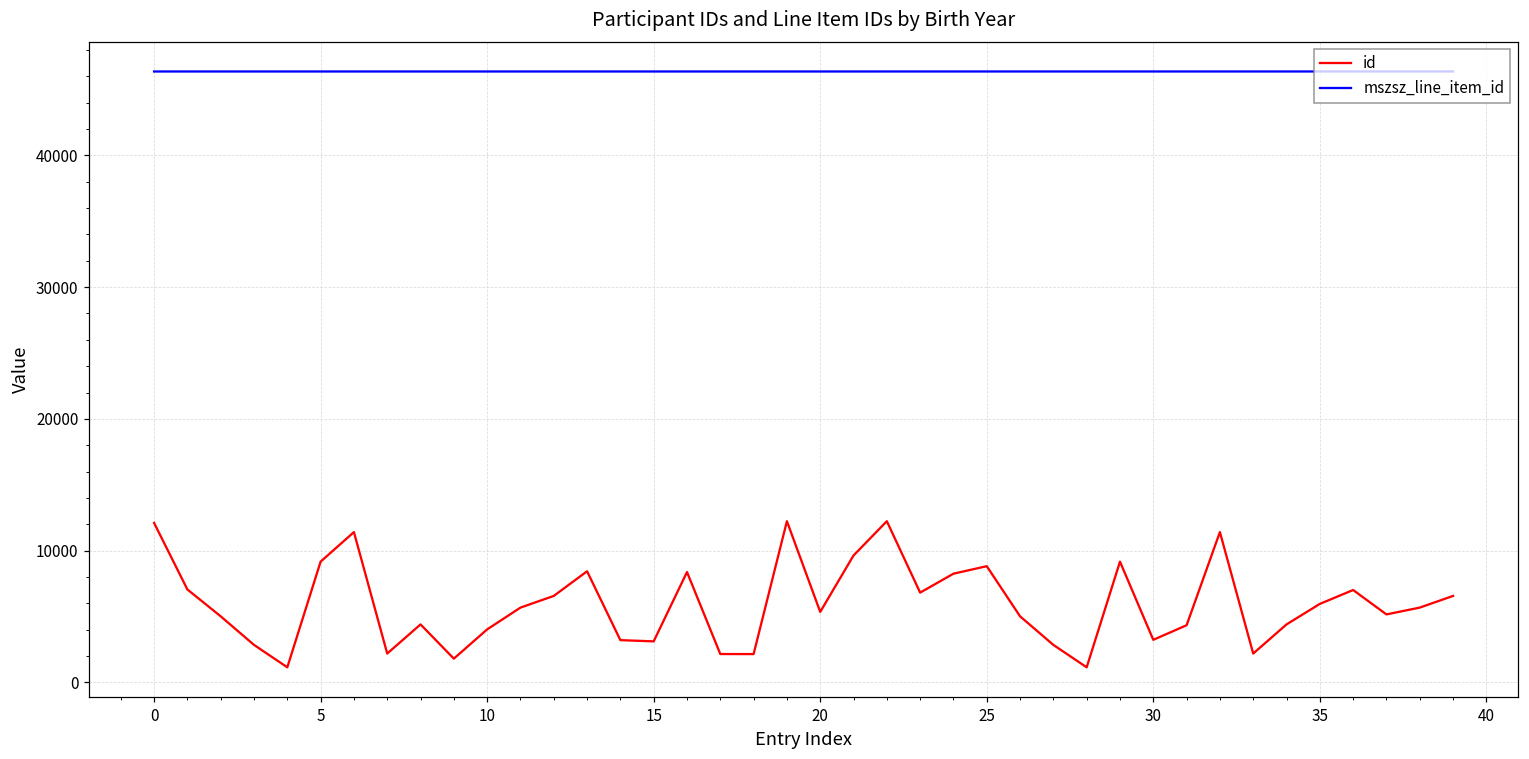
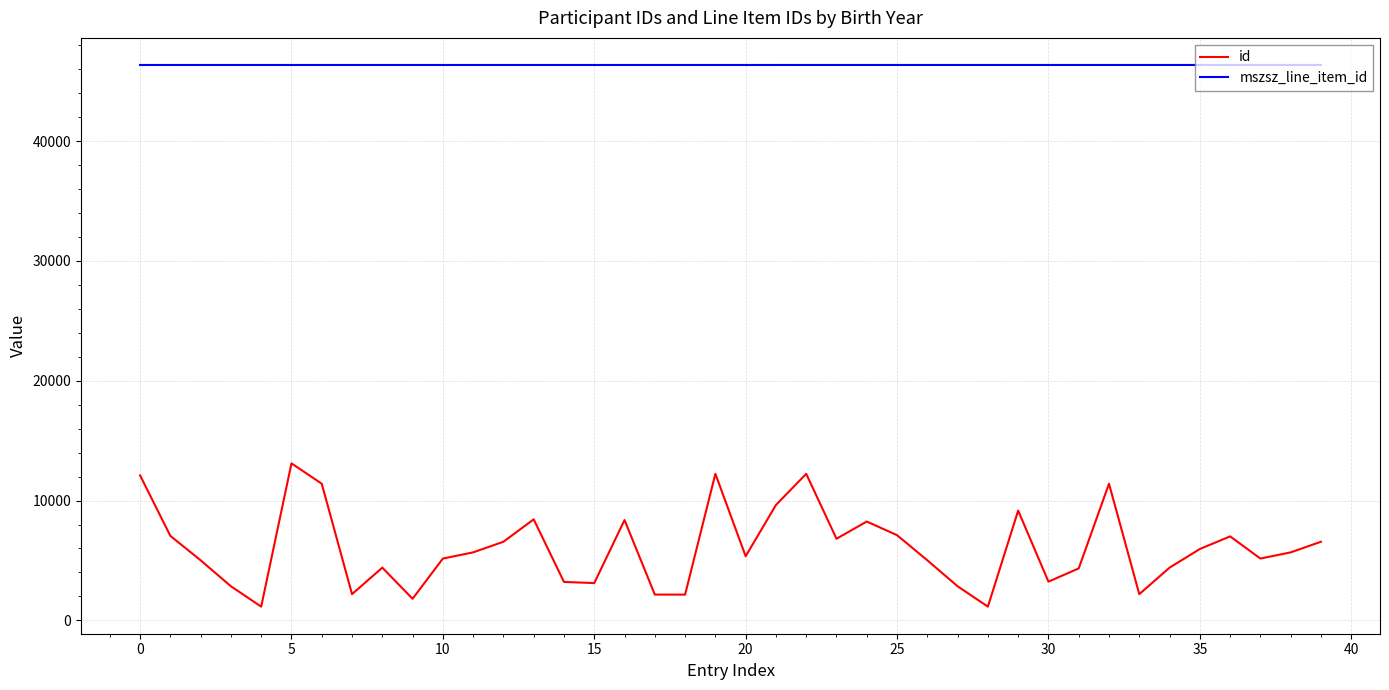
id, 5: 9200 -> 13100
id, 10: 4000 -> 5200
id, 25: 8800 -> 7100
